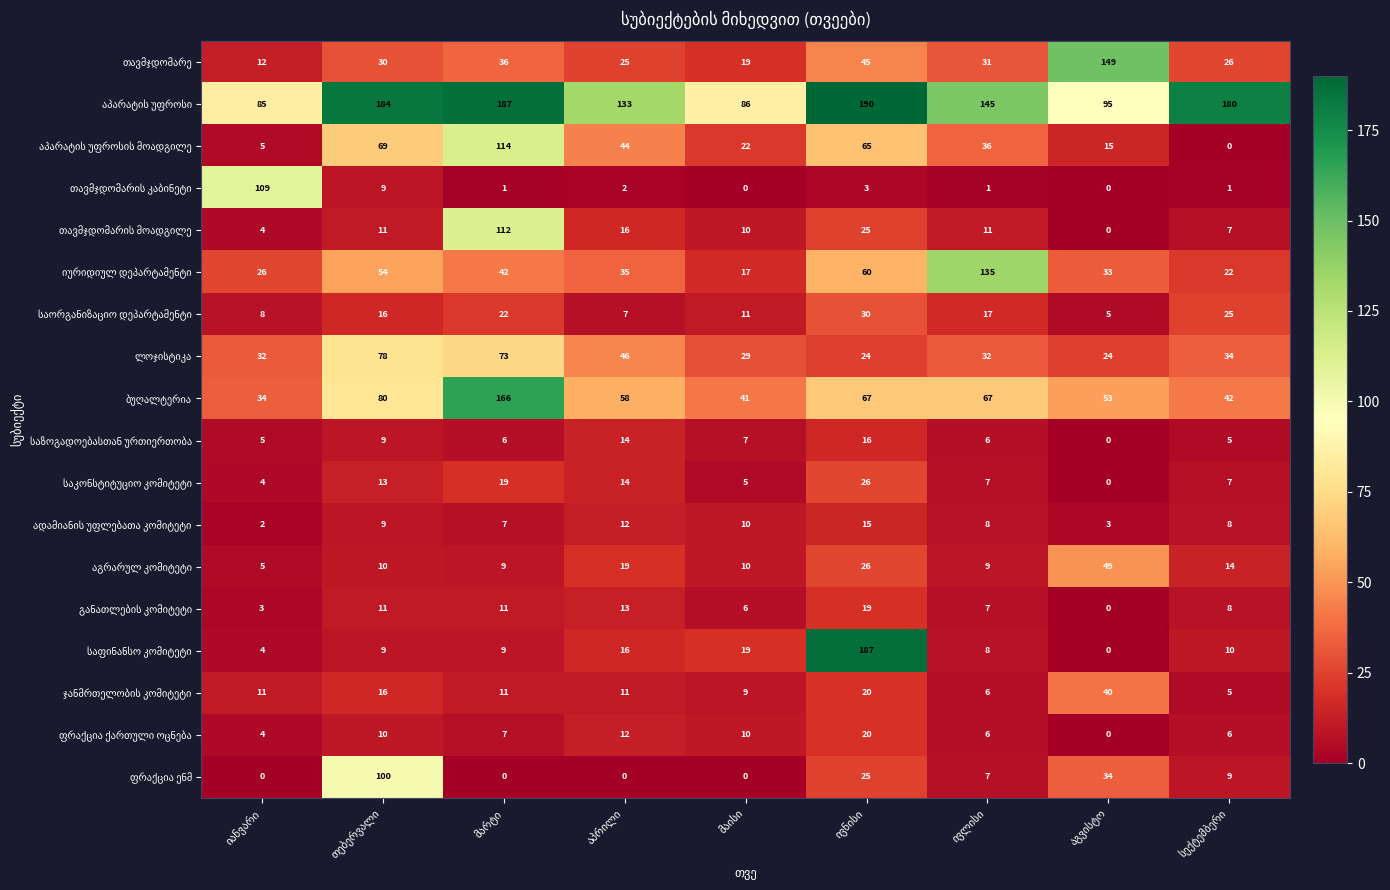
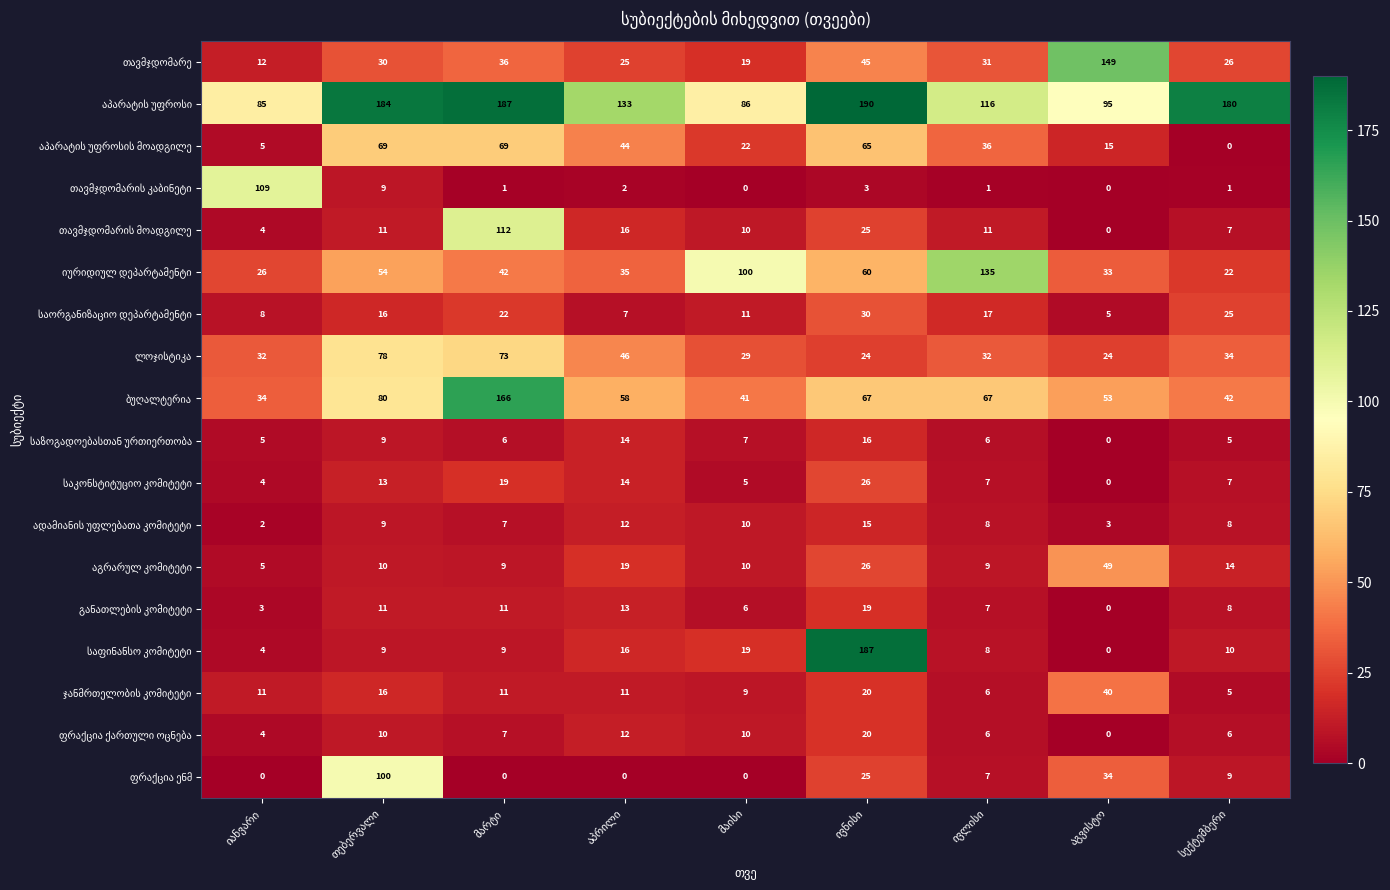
აპარატის უფროსი, ივლისი: 145 -> 116
აპარატის უფროსის მოადგილე, მარტი: 114 -> 69
იურიდიულ დეპარტამენტი, მაისი: 17 -> 100
